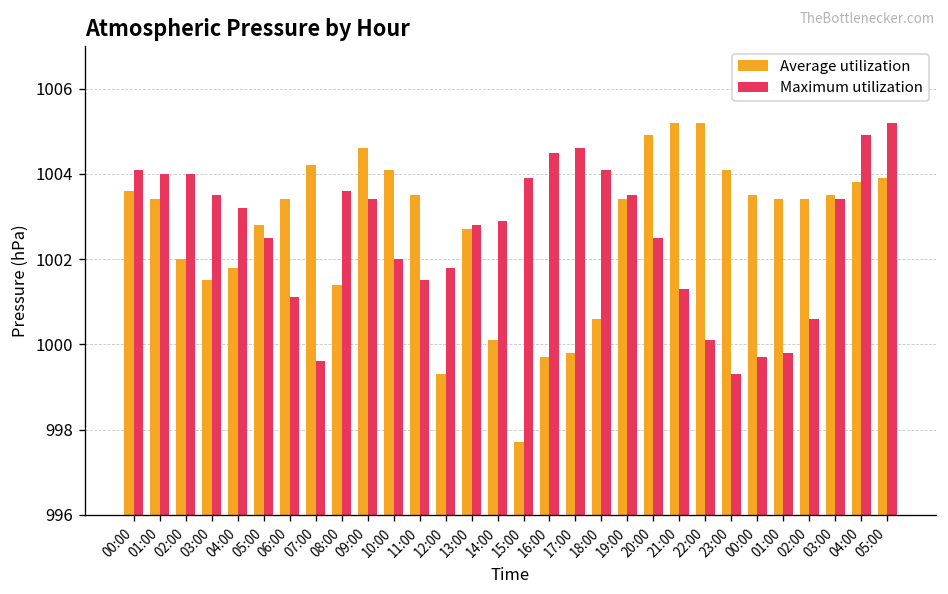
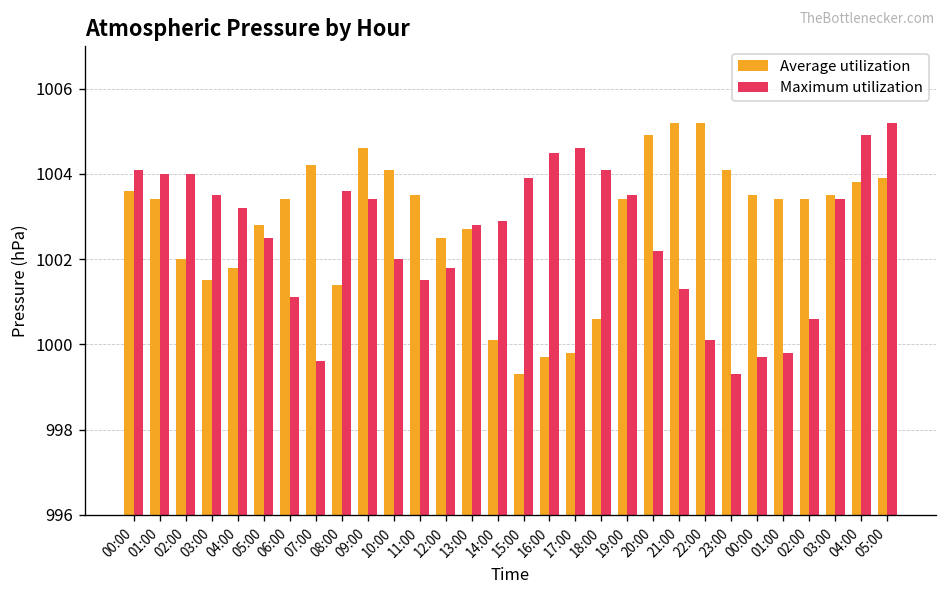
Average utilization, 12:00: 999.3 -> 1002.5
Average utilization, 15:00: 997.7 -> 999.3
Maximum utilization, 20:00: 1002.5 -> 1002.2
